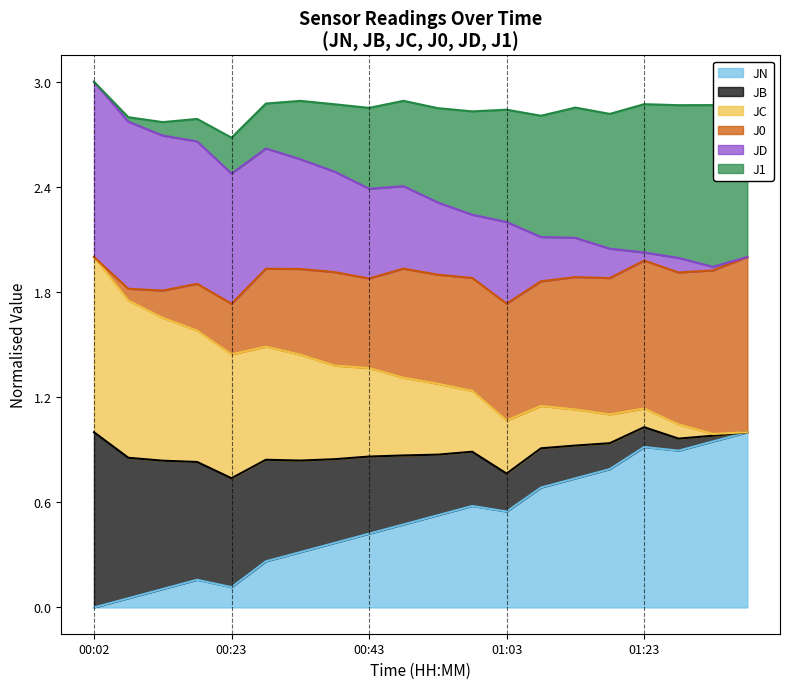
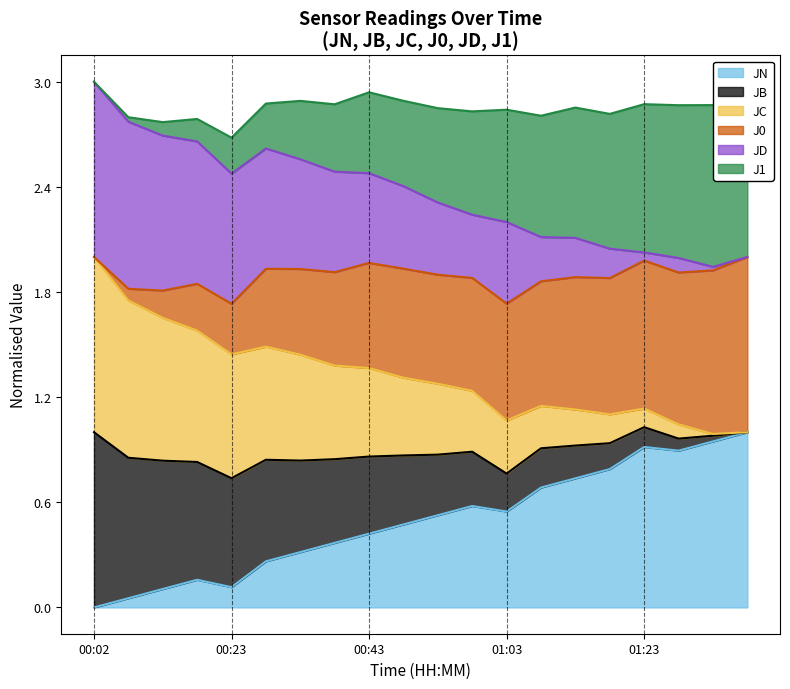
J0, 00:43: 0.51 -> 0.60
